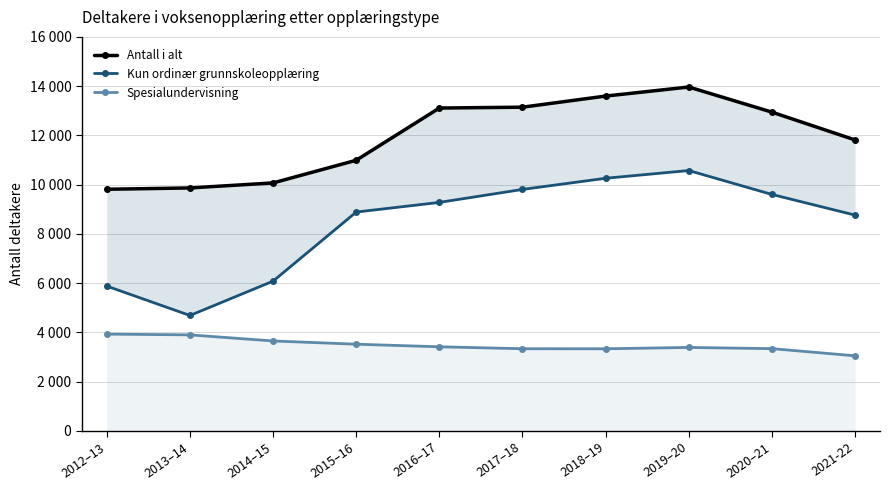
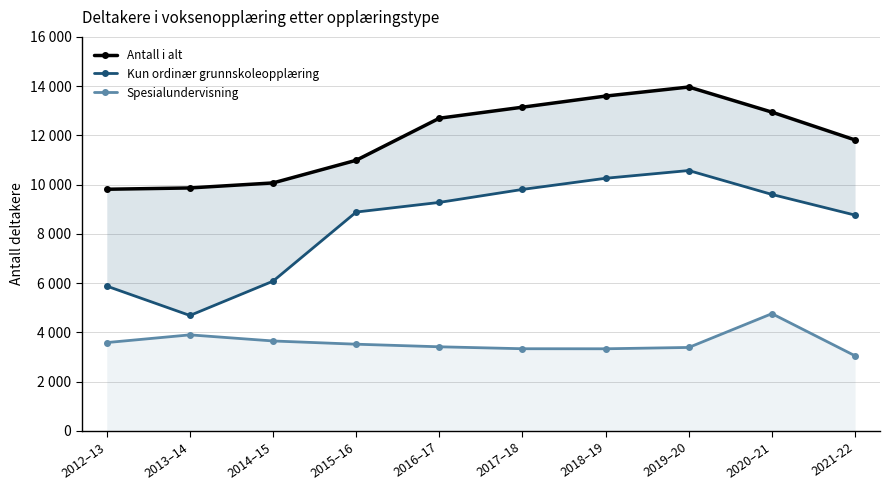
Spesialundervisning, 2012–13: 3900 -> 3600
Antall i alt, 2016–17: 13100 -> 12700
Spesialundervisning, 2020–21: 3300 -> 4800
